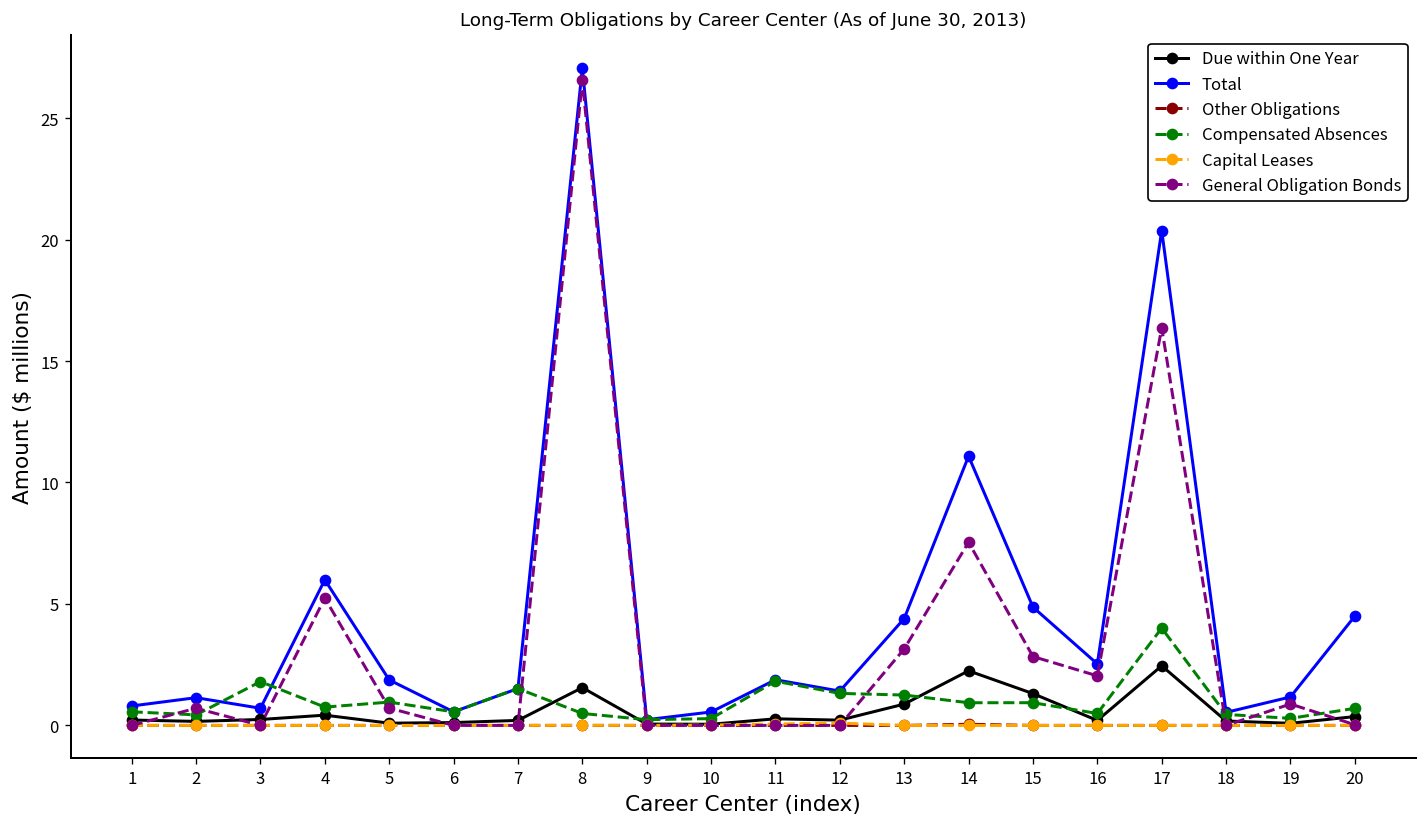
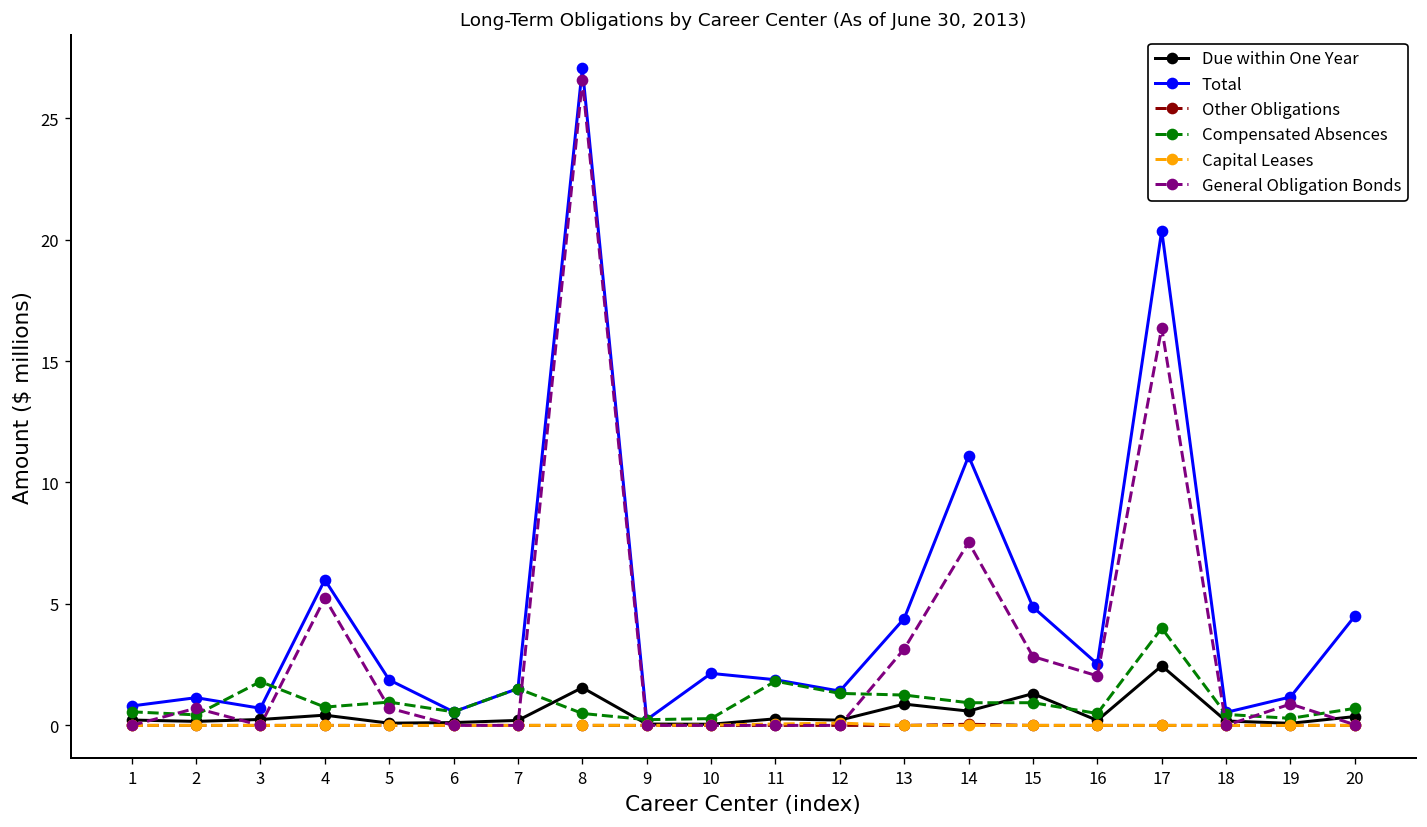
Total, 10: 0.6 -> 2.1
Due within One Year, 14: 2.2 -> 0.6
